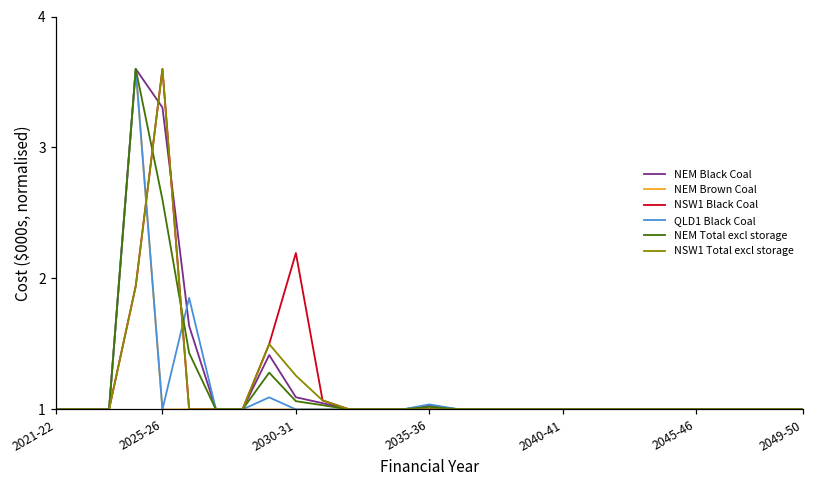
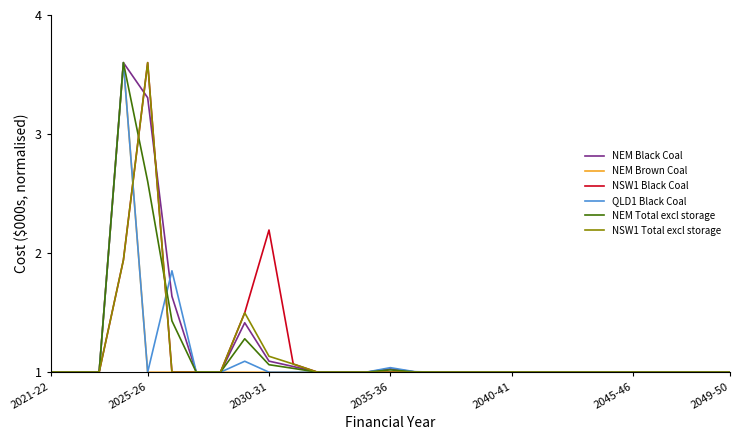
NSW1 Total excl storage, 2030-31: 1.26 -> 1.13
